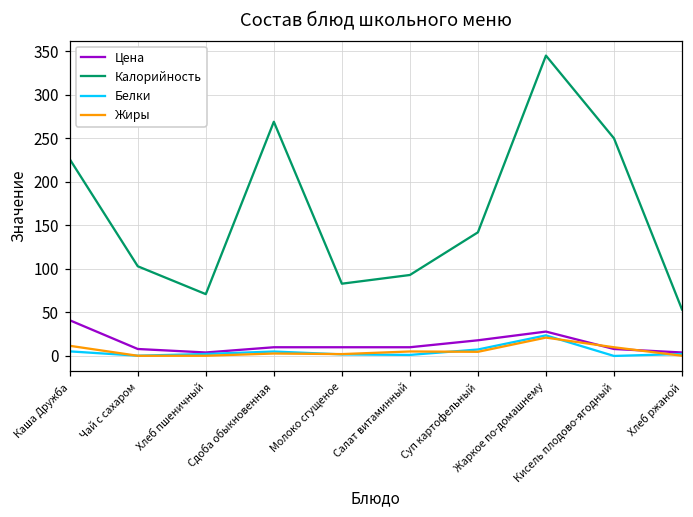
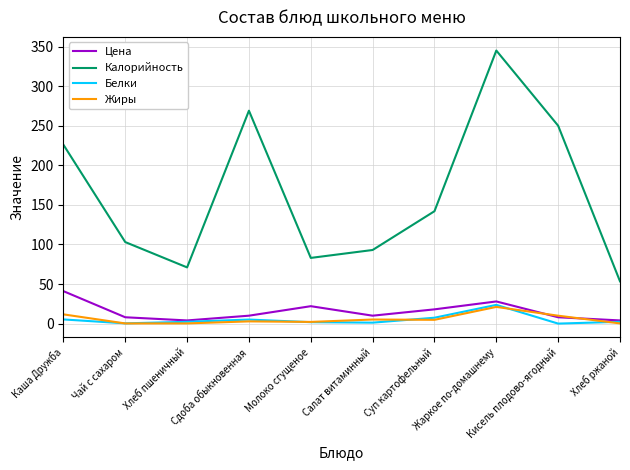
Цена, Молоко сгущеное: 10 -> 20
